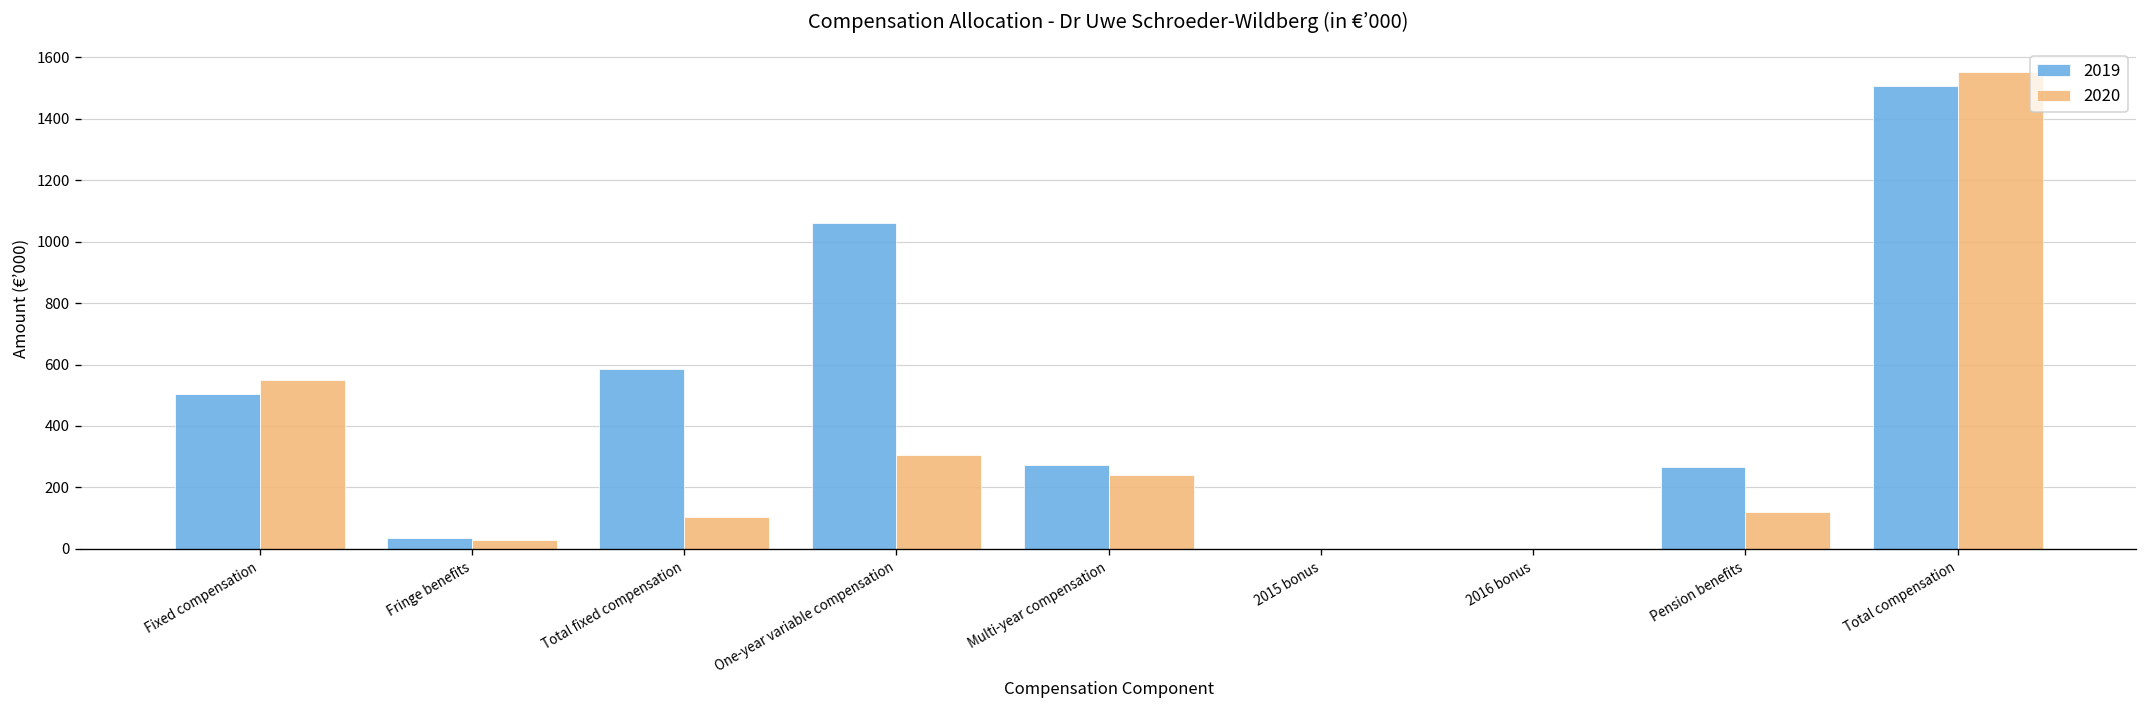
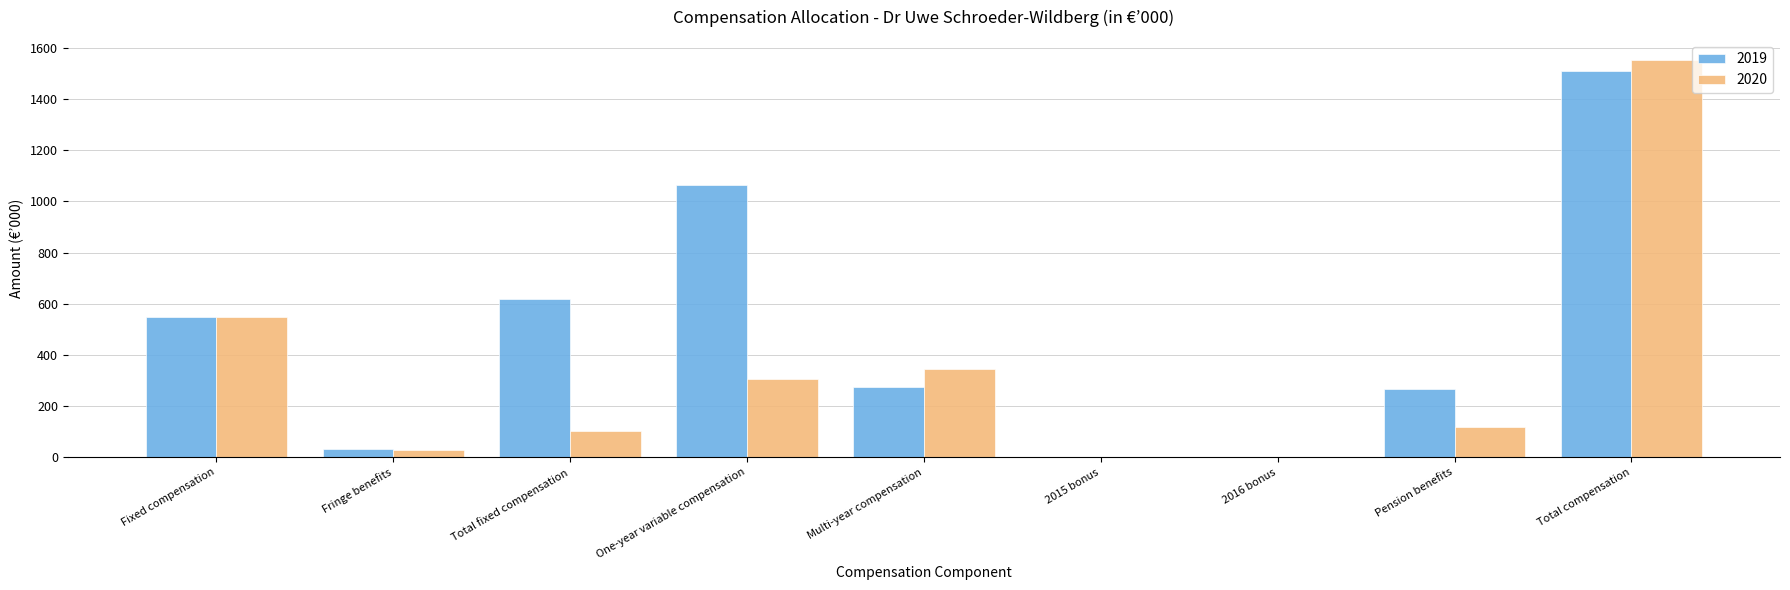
2019, Fixed compensation: 510 -> 550
2019, Total fixed compensation: 580 -> 620
2020, Multi-year compensation: 240 -> 340
